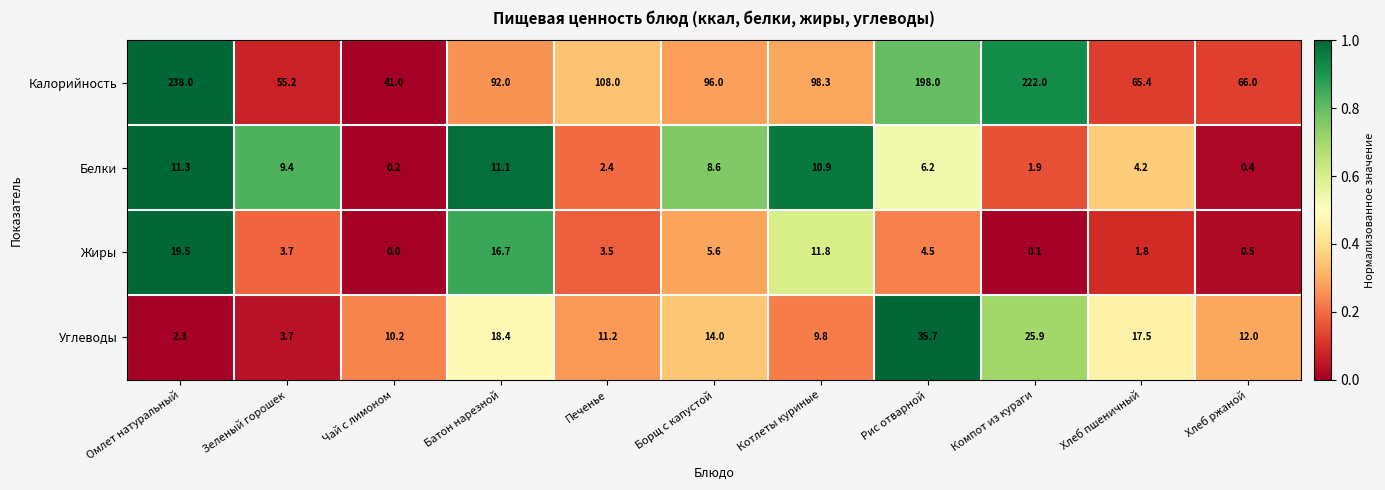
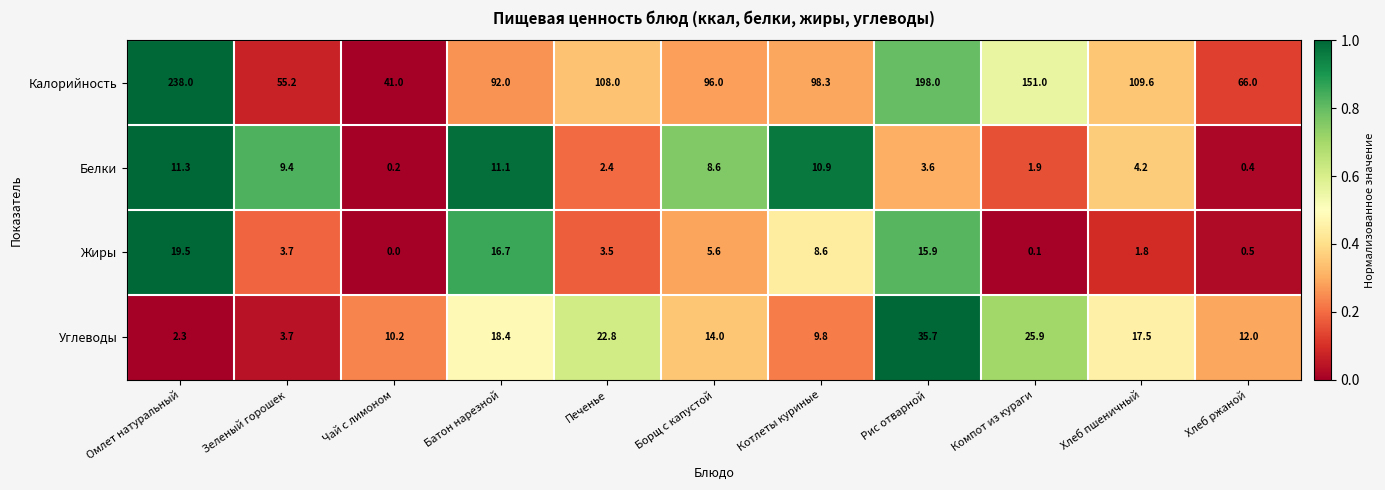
Калорийность, Компот из кураги: 222.0 -> 151.0
Калорийность, Хлеб пшеничный: 65.4 -> 109.6
Белки, Рис отварной: 6.2 -> 3.6
Жиры, Котлеты куриные: 11.8 -> 8.6
Жиры, Рис отварной: 4.5 -> 15.9
Углеводы, Печенье: 11.2 -> 22.8
